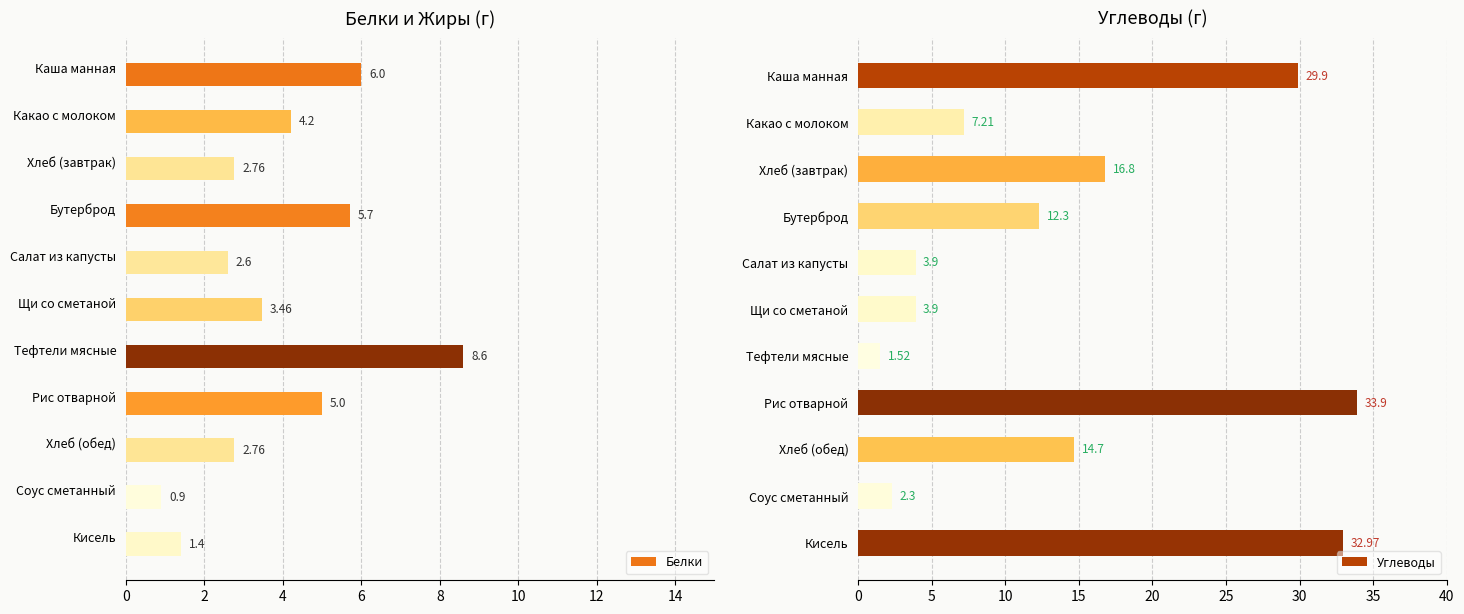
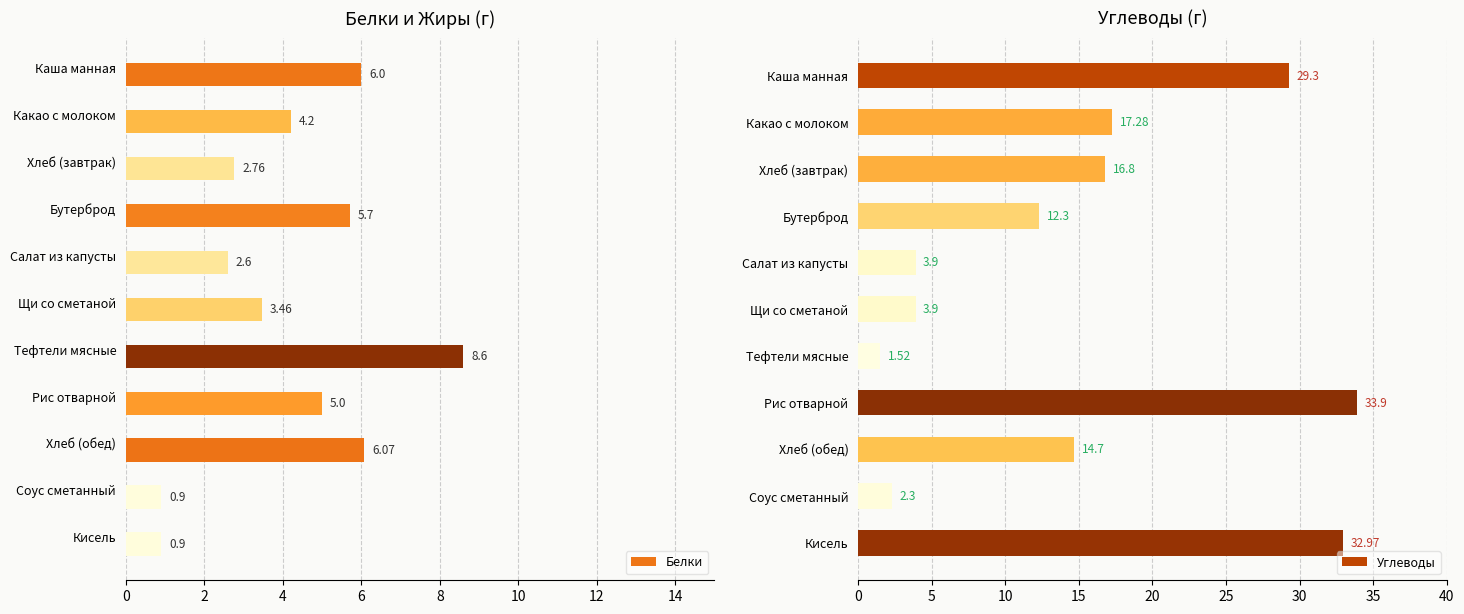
Белки и Жиры (г), Хлеб (обед): 2.76 -> 6.07
Белки и Жиры (г), Кисель: 1.4 -> 0.9
Углеводы (г), Каша манная: 29.9 -> 29.3
Углеводы (г), Какао с молоком: 7.21 -> 17.28
